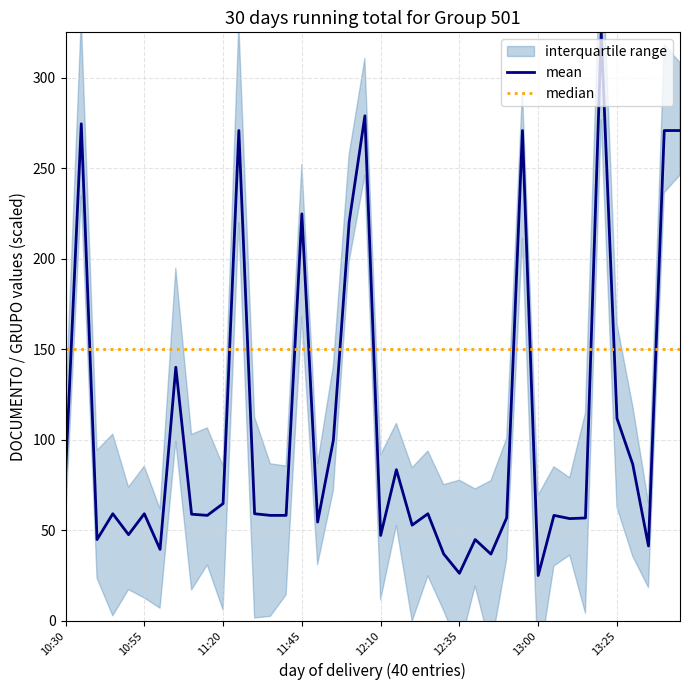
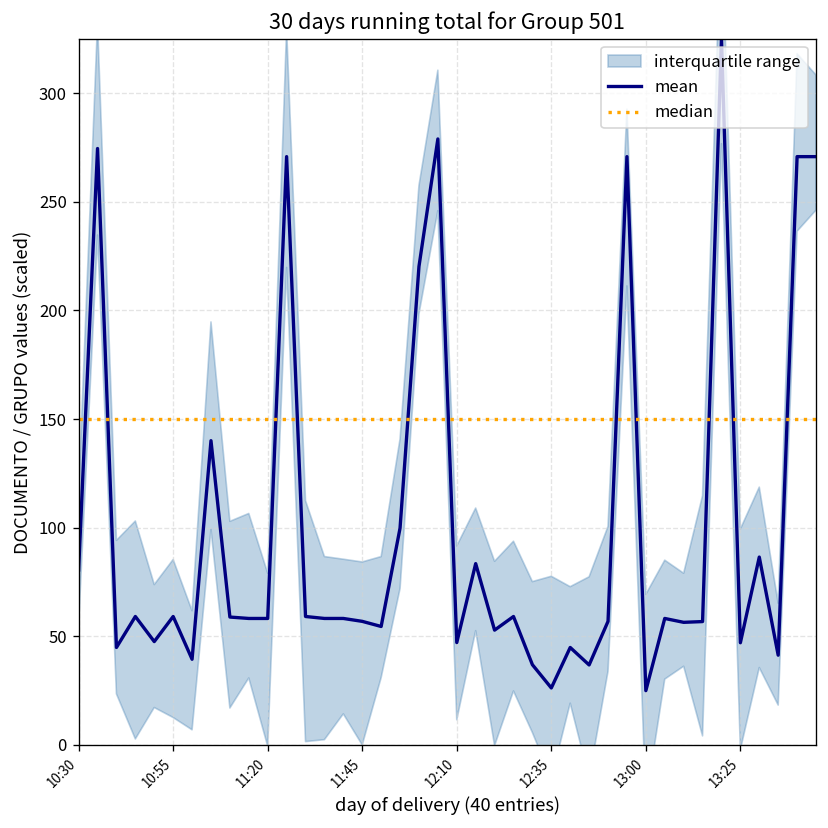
mean, 11:20: 65 -> 58
mean, 11:45: 225 -> 57
mean, 13:25: 112 -> 47
